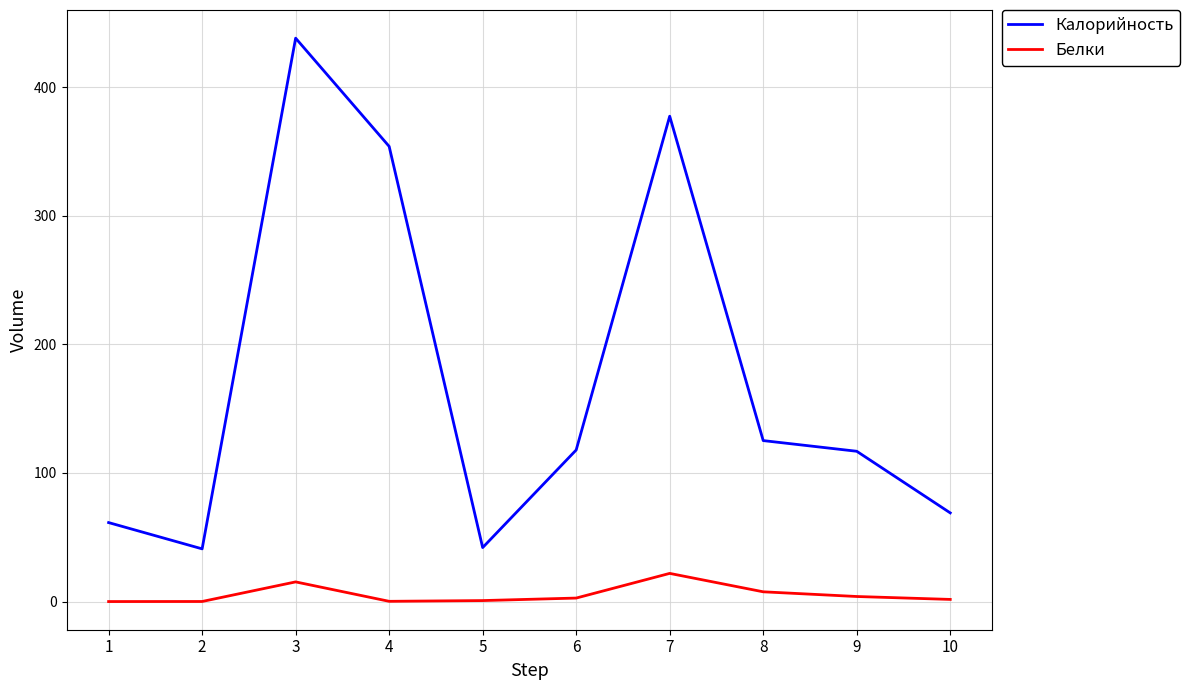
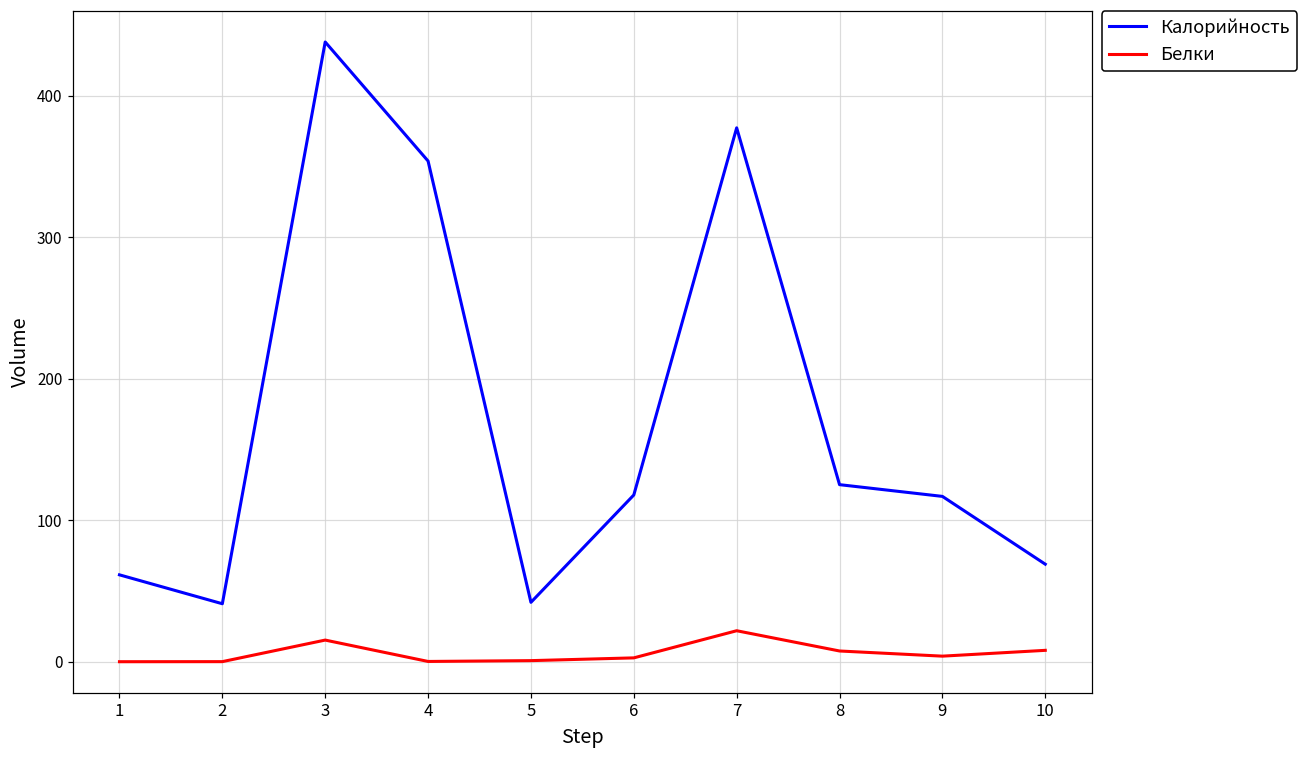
Белки, 10: 2 -> 8
